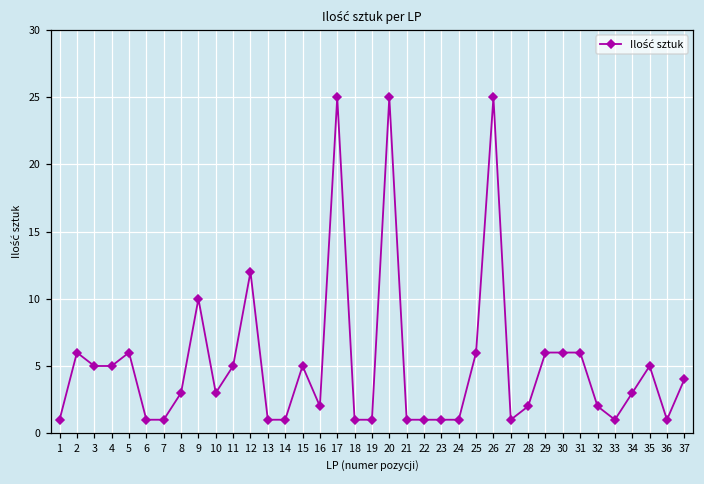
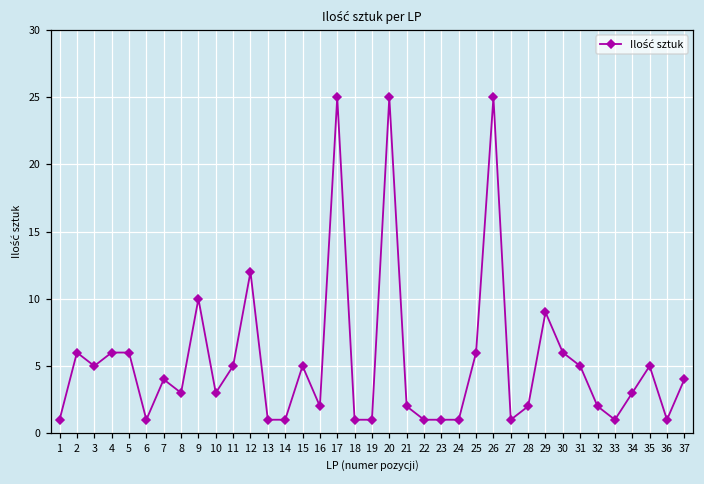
4: 5 -> 6
7: 1 -> 4
21: 1 -> 2
29: 6 -> 9
31: 6 -> 5
